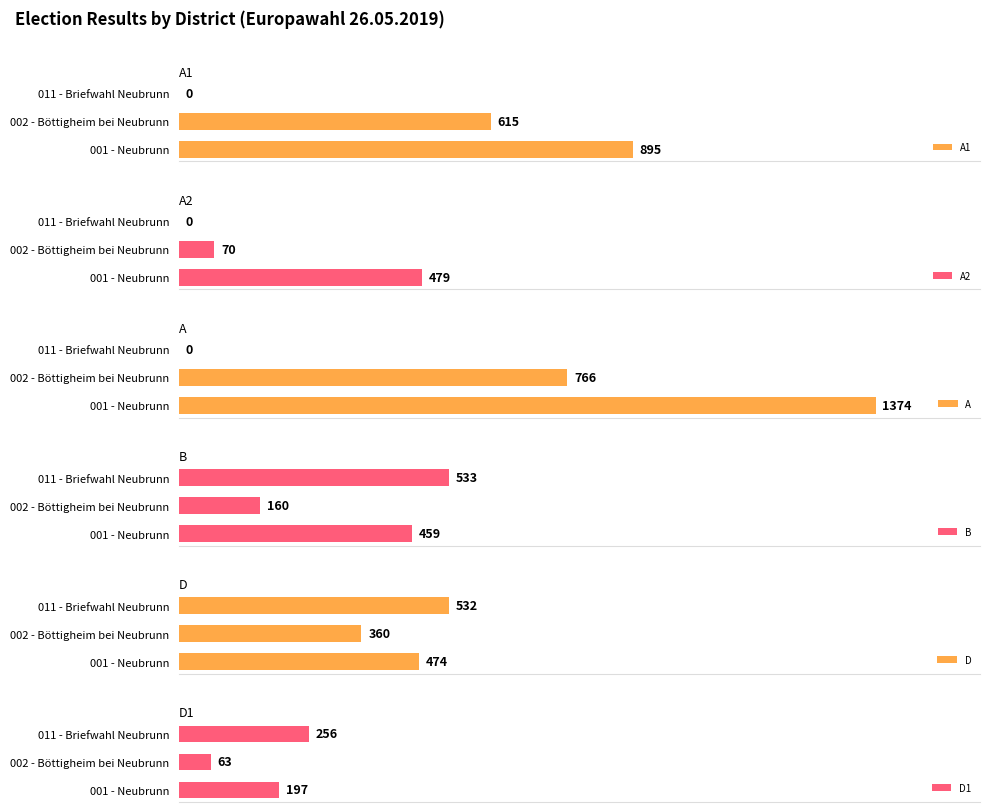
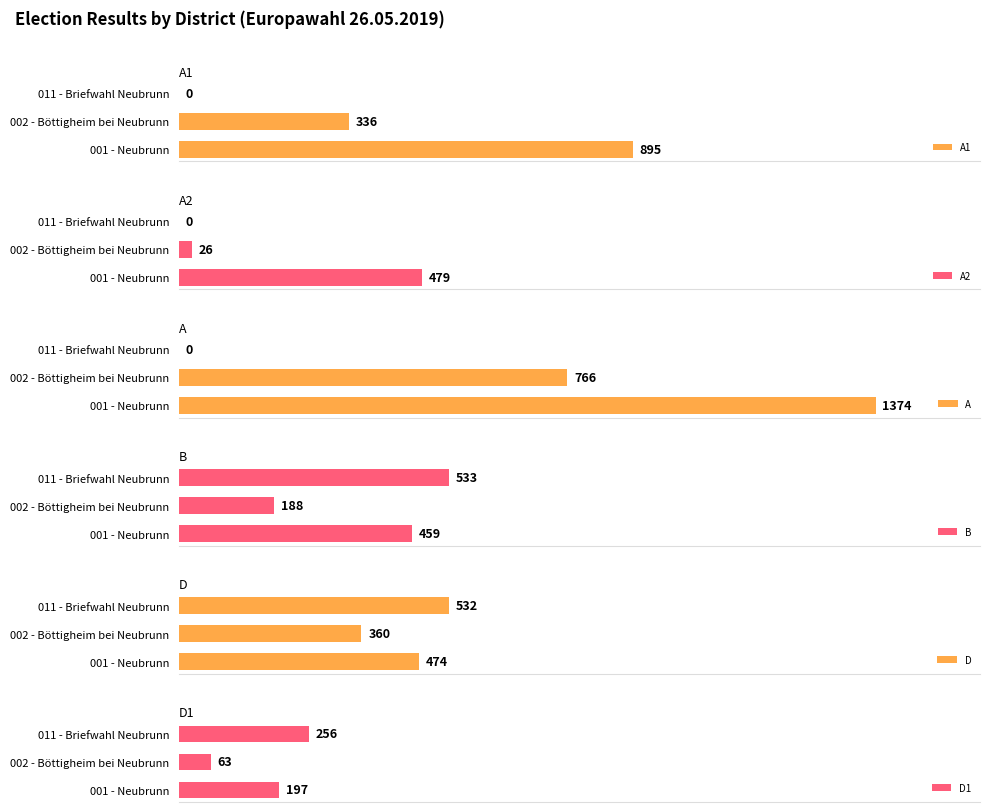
A1, 002 - Böttigheim bei Neubrunn: 615 -> 336
A2, 002 - Böttigheim bei Neubrunn: 70 -> 26
B, 002 - Böttigheim bei Neubrunn: 160 -> 188
